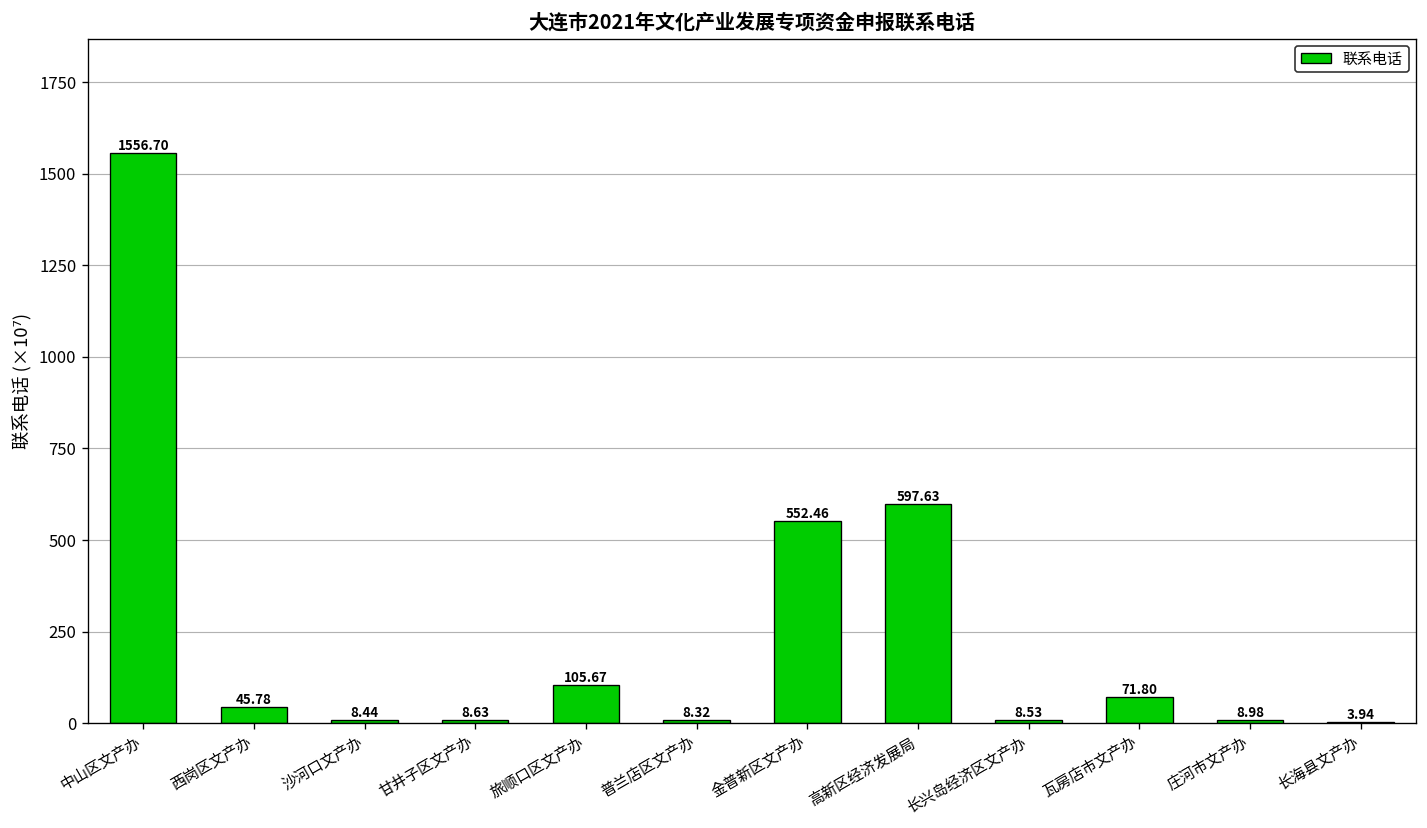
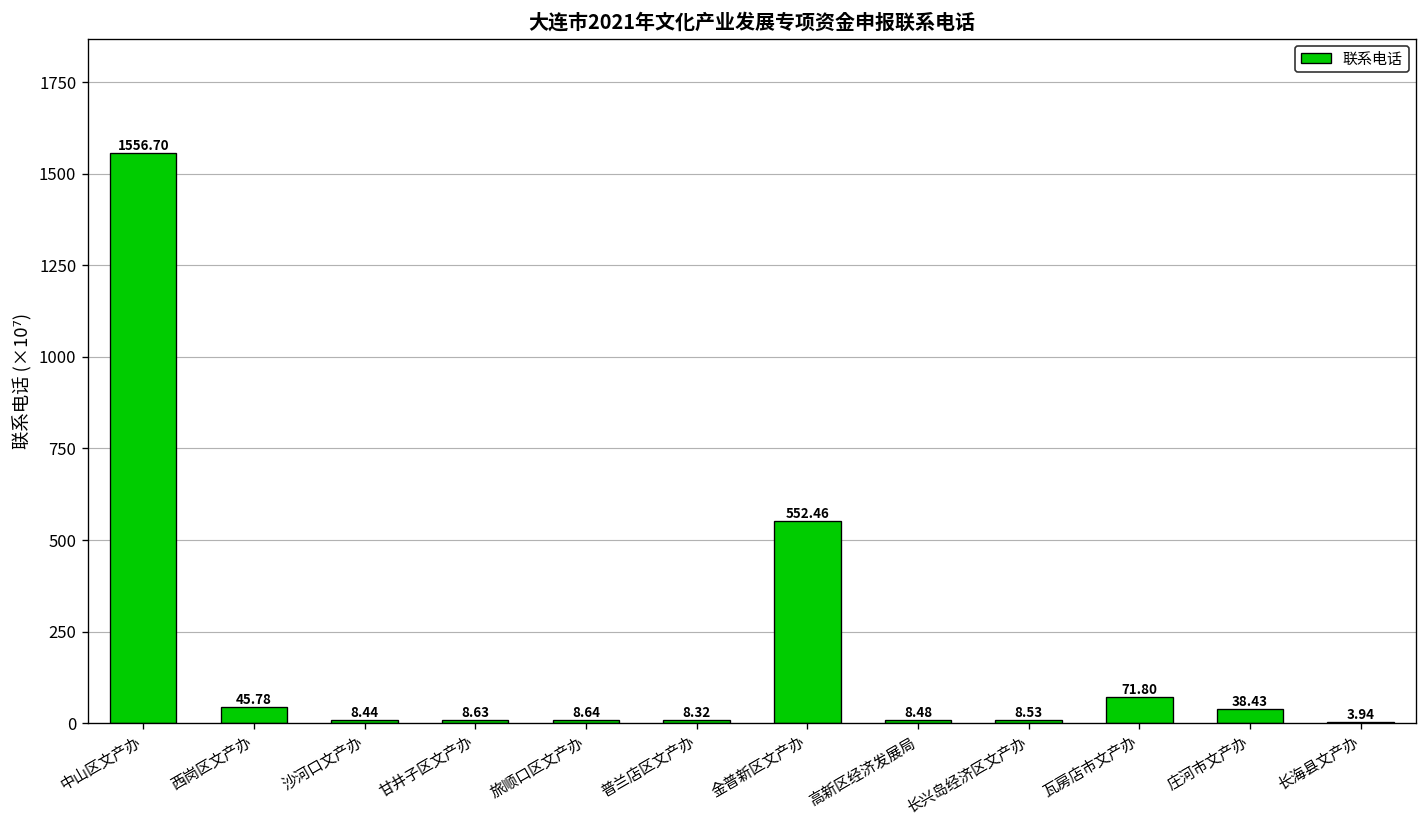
旅顺口区文产办: 105.67 -> 8.64
高新区经济发展局: 597.63 -> 8.48
庄河市文产办: 8.98 -> 38.43
